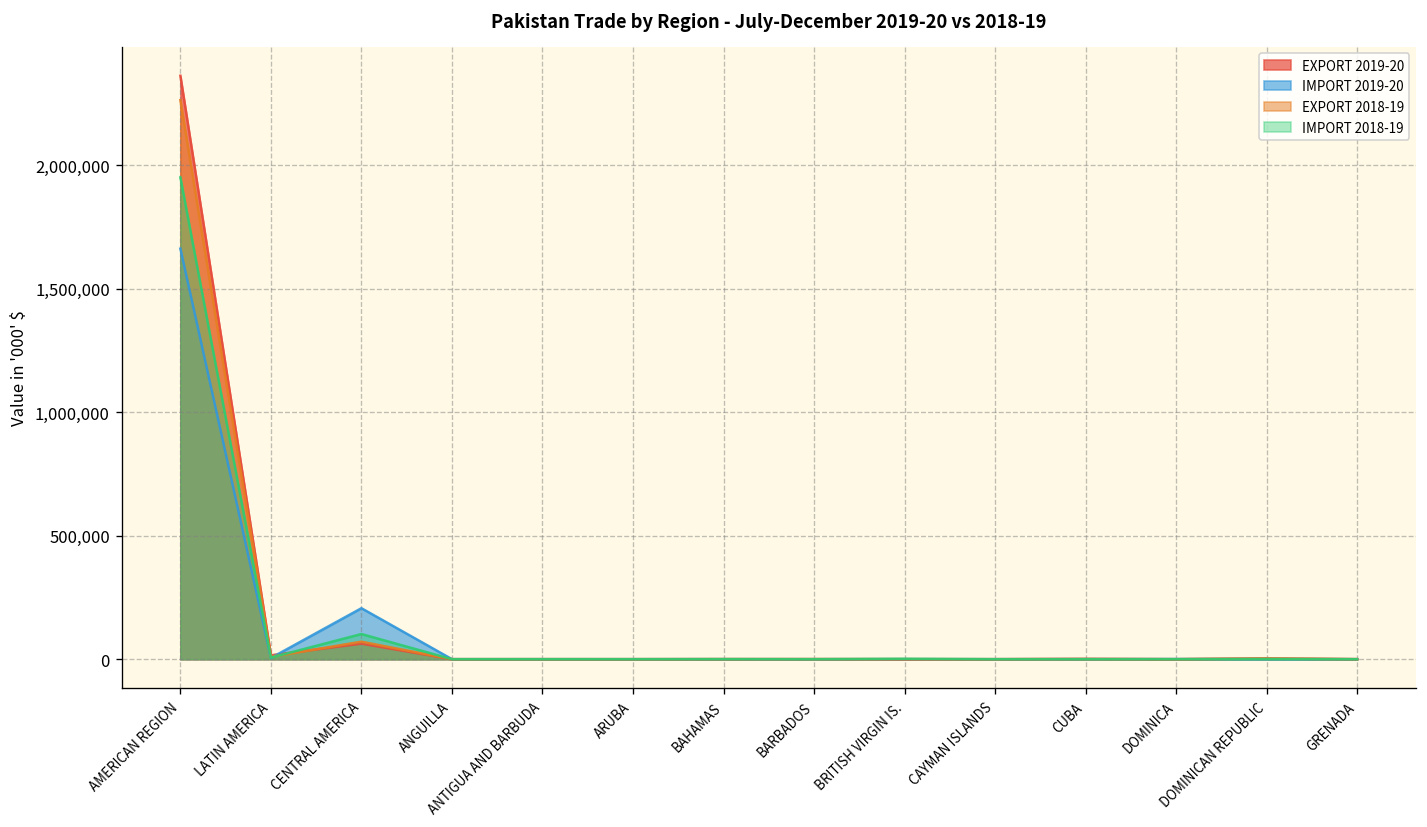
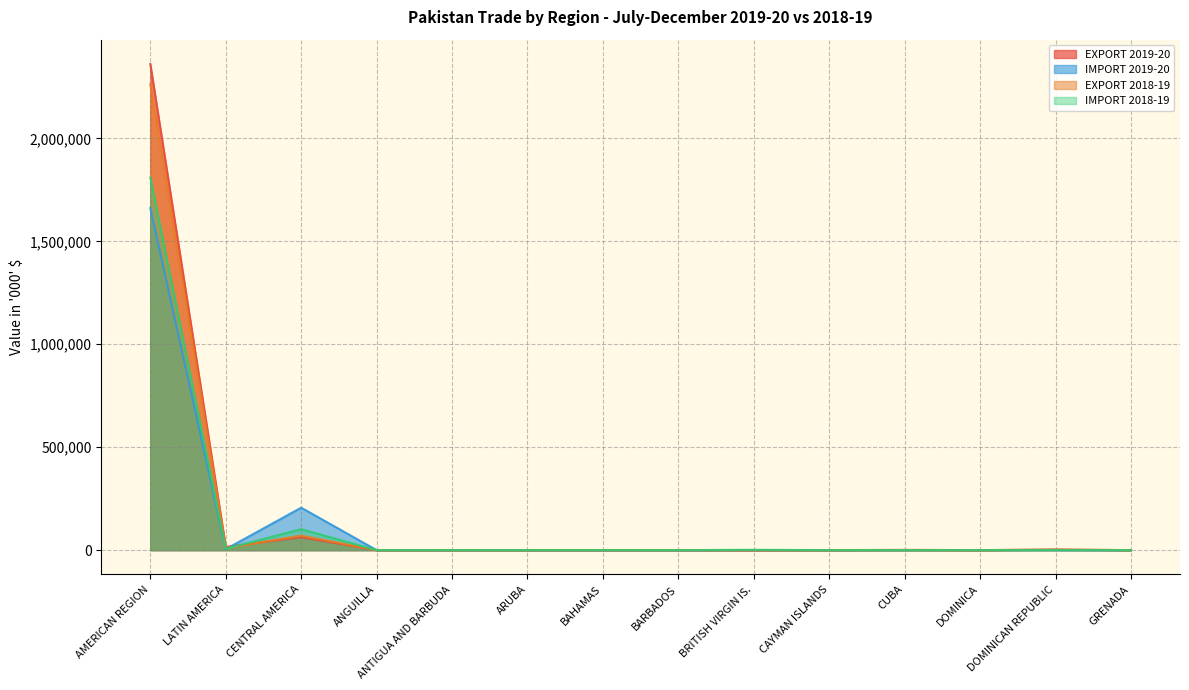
IMPORT 2018-19, AMERICAN REGION: 1,950,000 -> 1,810,000
